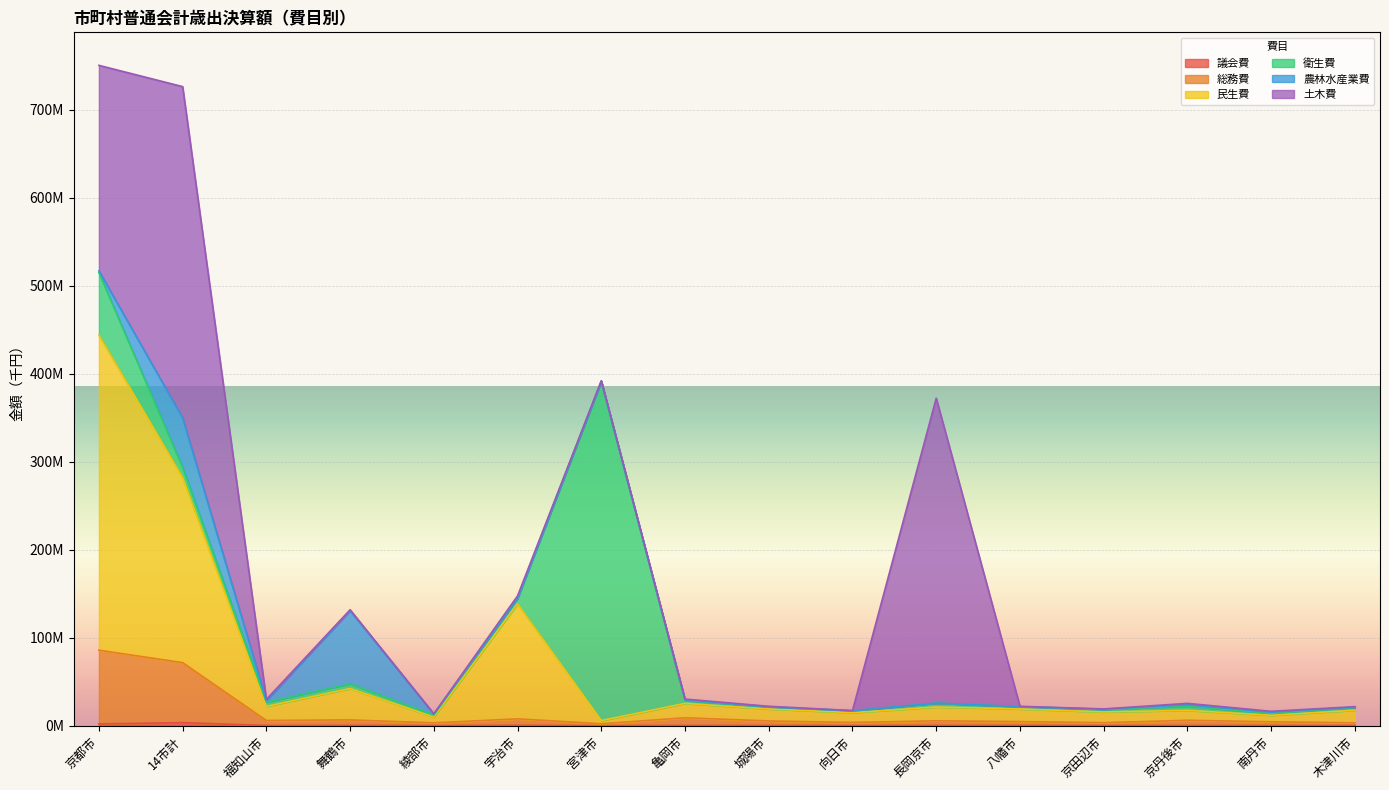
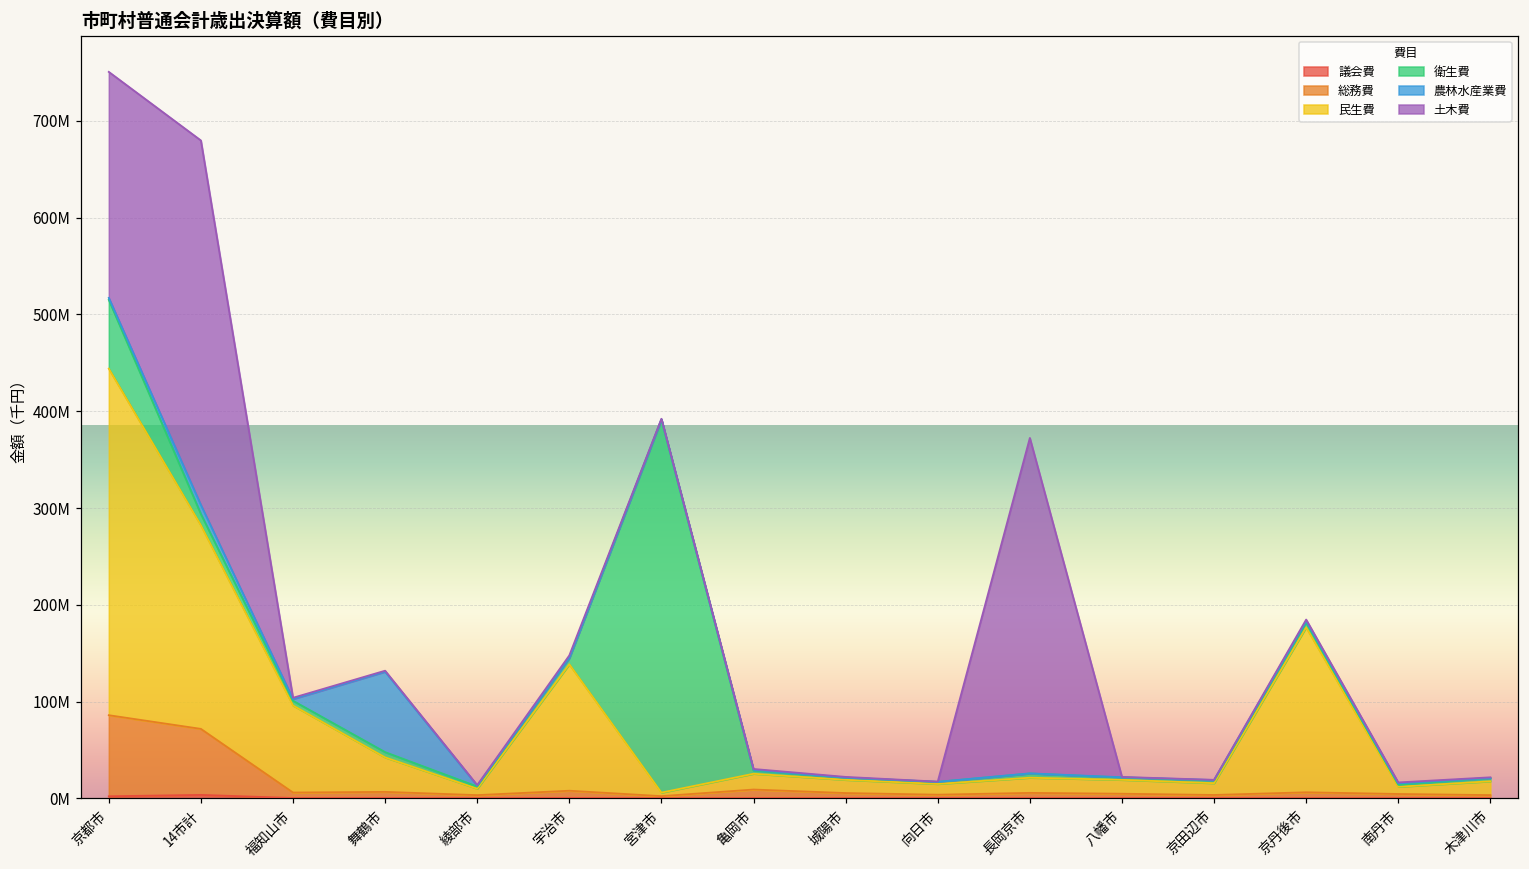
農林水産業費, 14市計: 60000000 -> 10000000
民生費, 福知山市: 20000000 -> 90000000
民生費, 京丹後市: 10000000 -> 170000000
